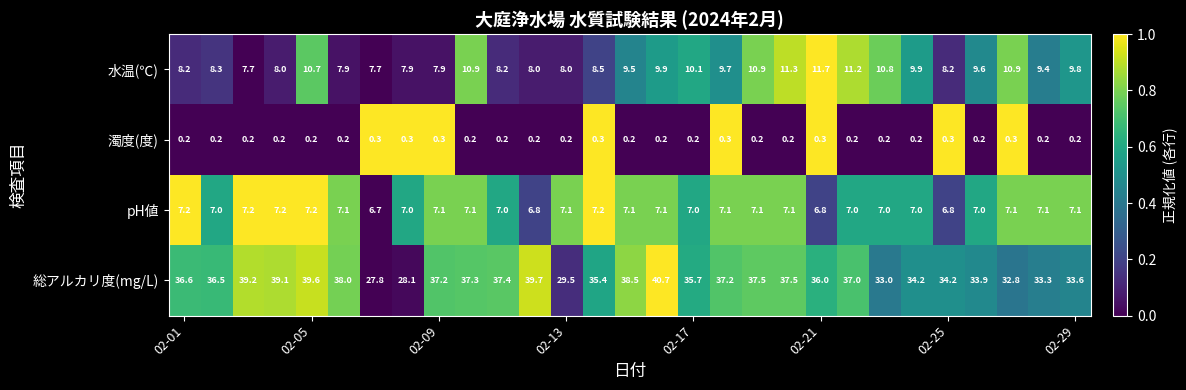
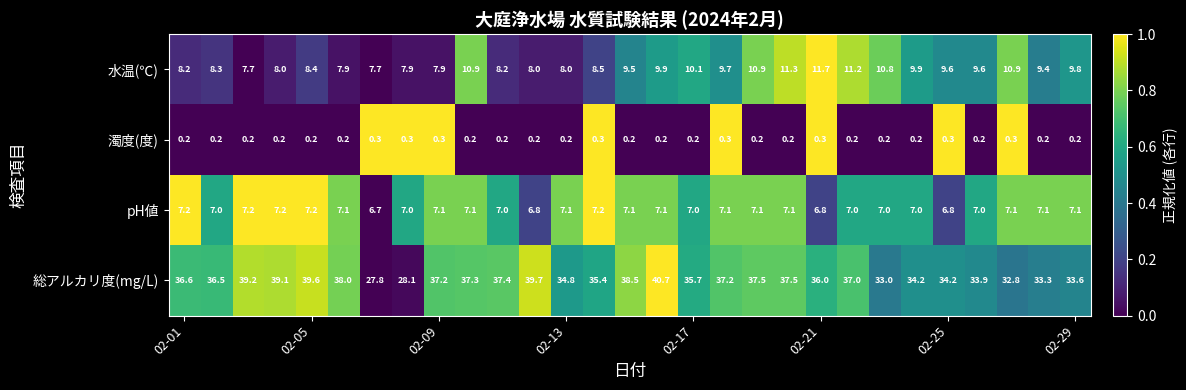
水温(℃), 02-05: 10.7 -> 8.4
水温(℃), 02-25: 8.2 -> 9.6
総アルカリ度(mg/L), 02-13: 29.5 -> 34.8
